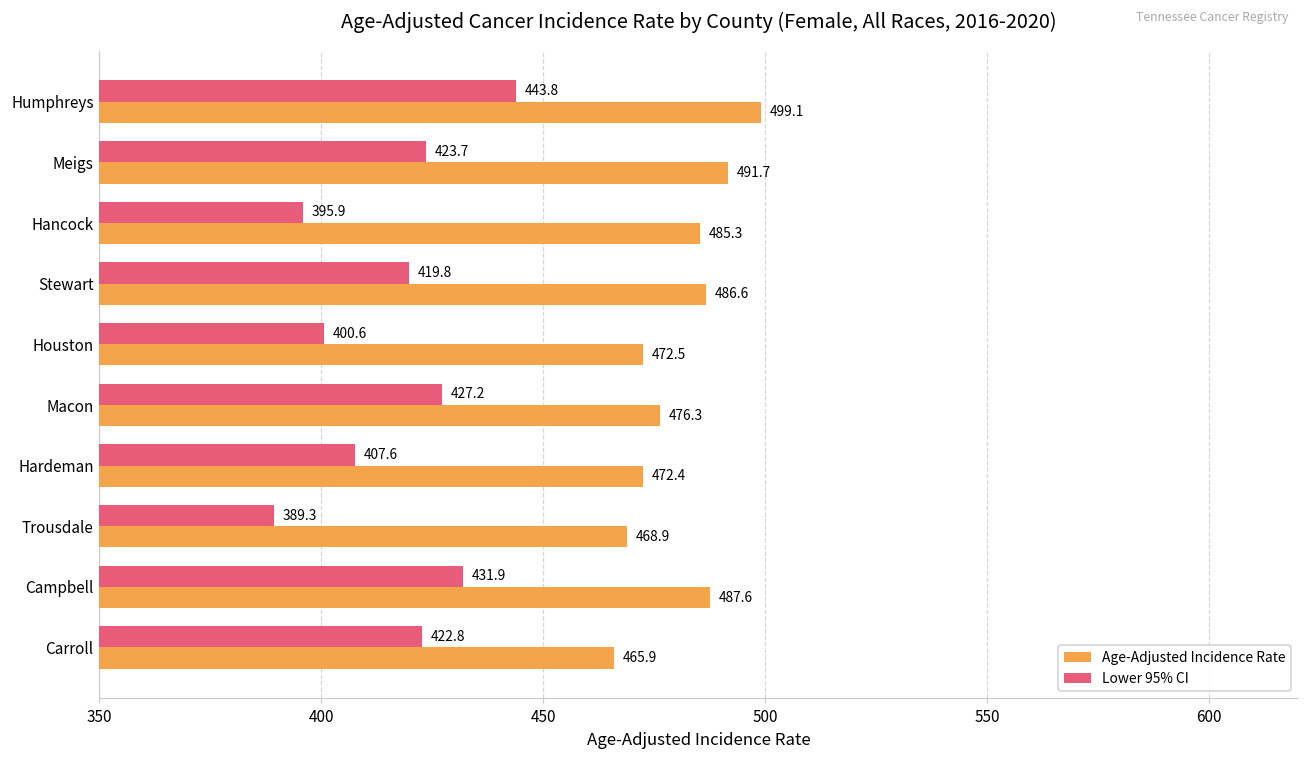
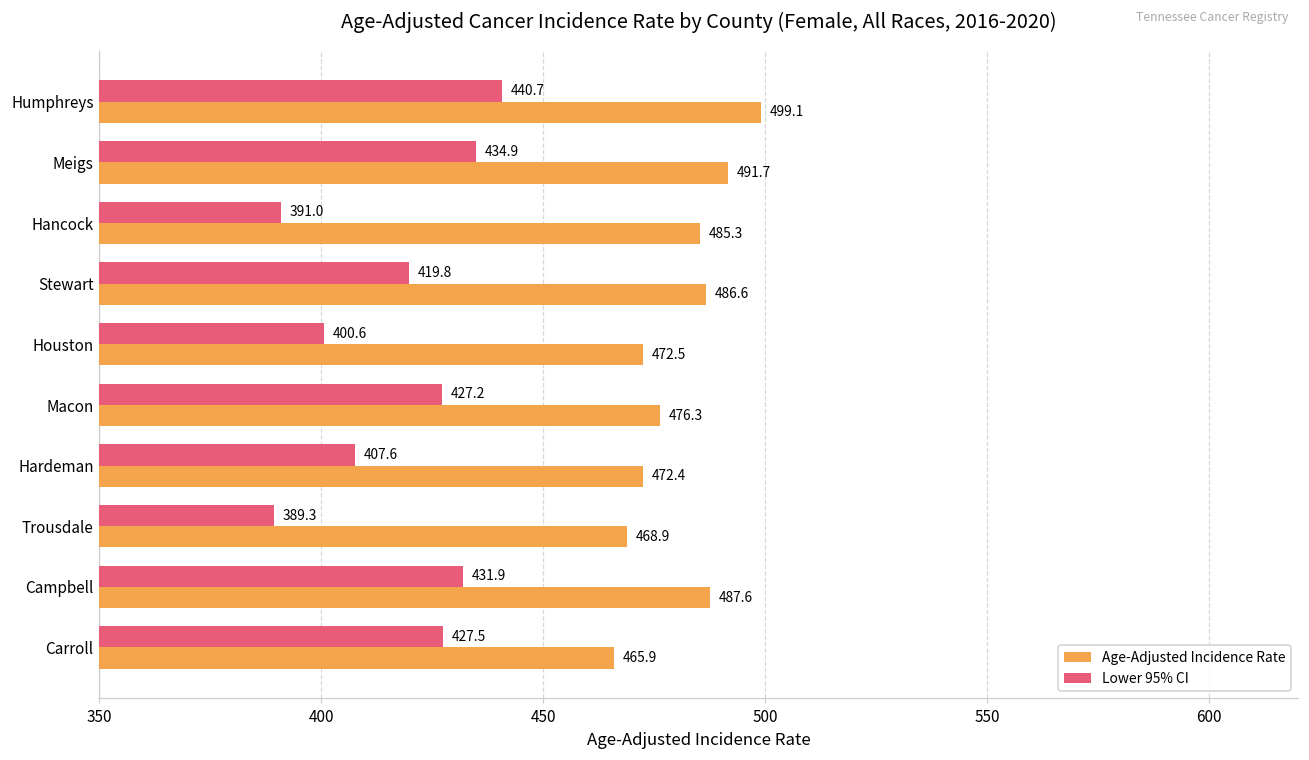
Lower 95% CI, Humphreys: 443.8 -> 440.7
Lower 95% CI, Meigs: 423.7 -> 434.9
Lower 95% CI, Hancock: 395.9 -> 391.0
Lower 95% CI, Carroll: 422.8 -> 427.5
